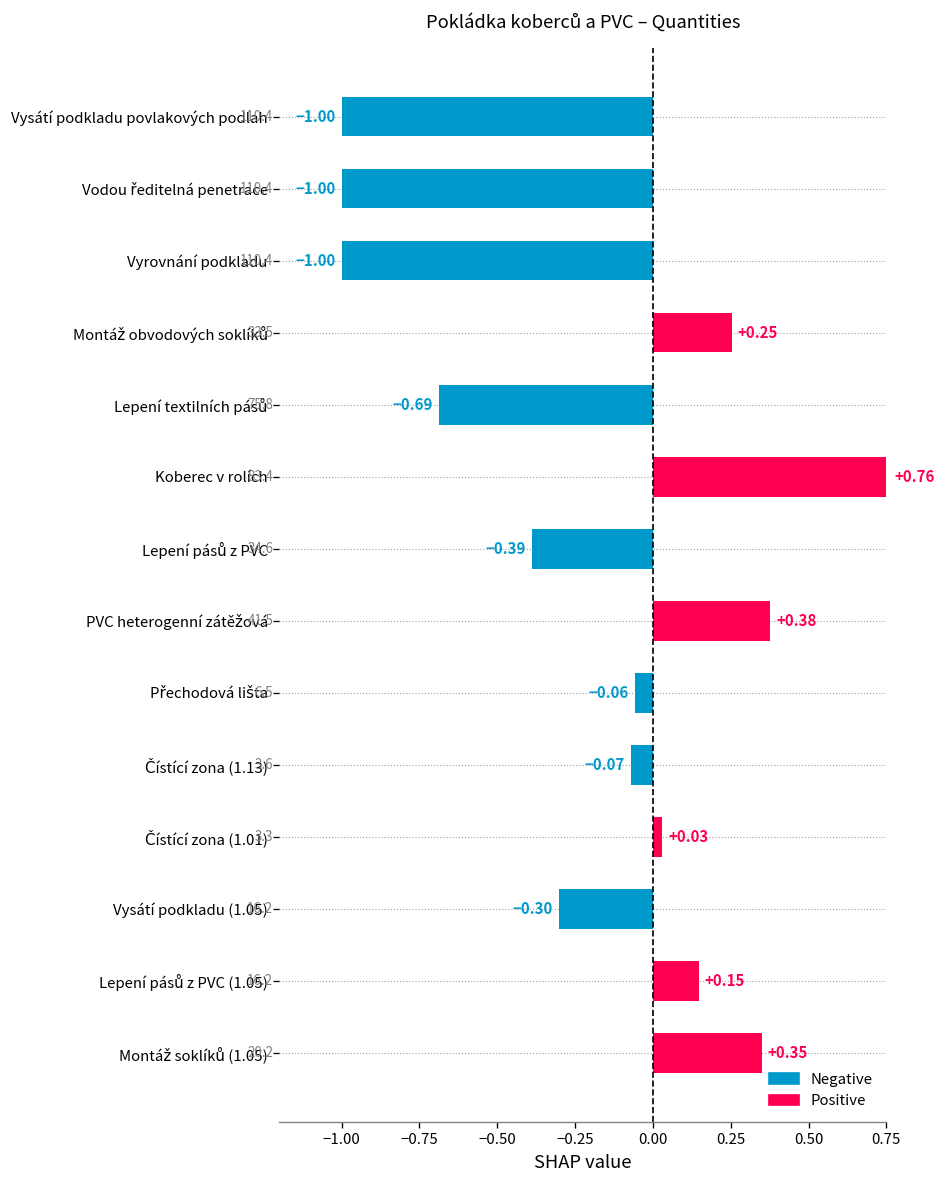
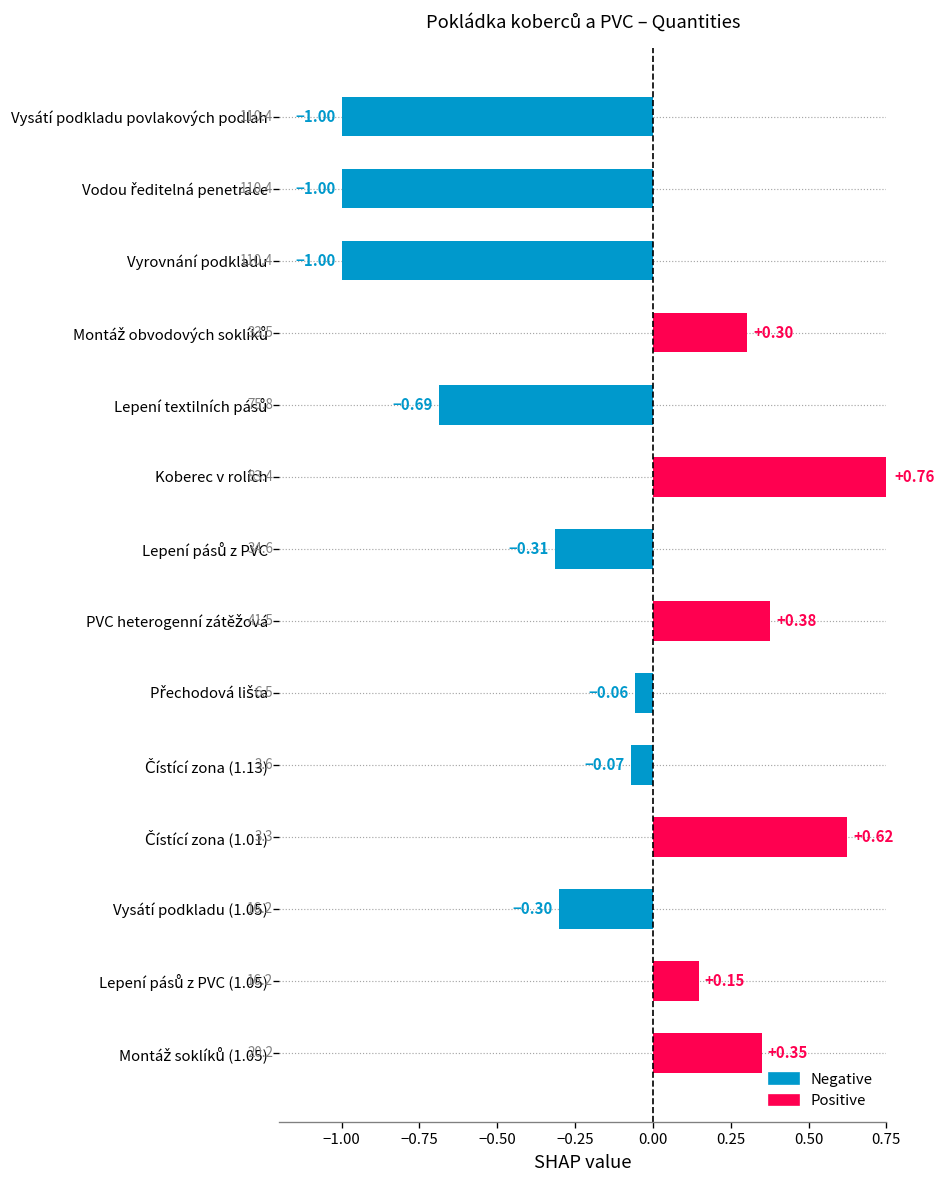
Montáž obvodových soklíků: +0.25 -> +0.30
Lepení pásů z PVC: -0.39 -> -0.31
Čístící zona (1.01): +0.03 -> +0.62
